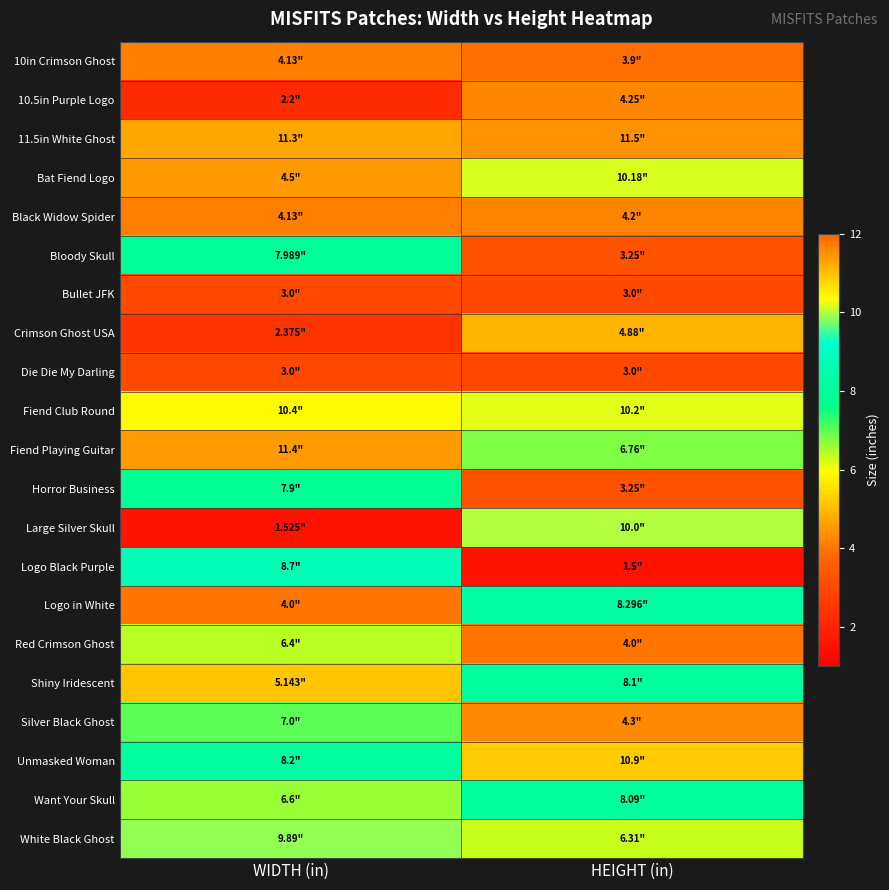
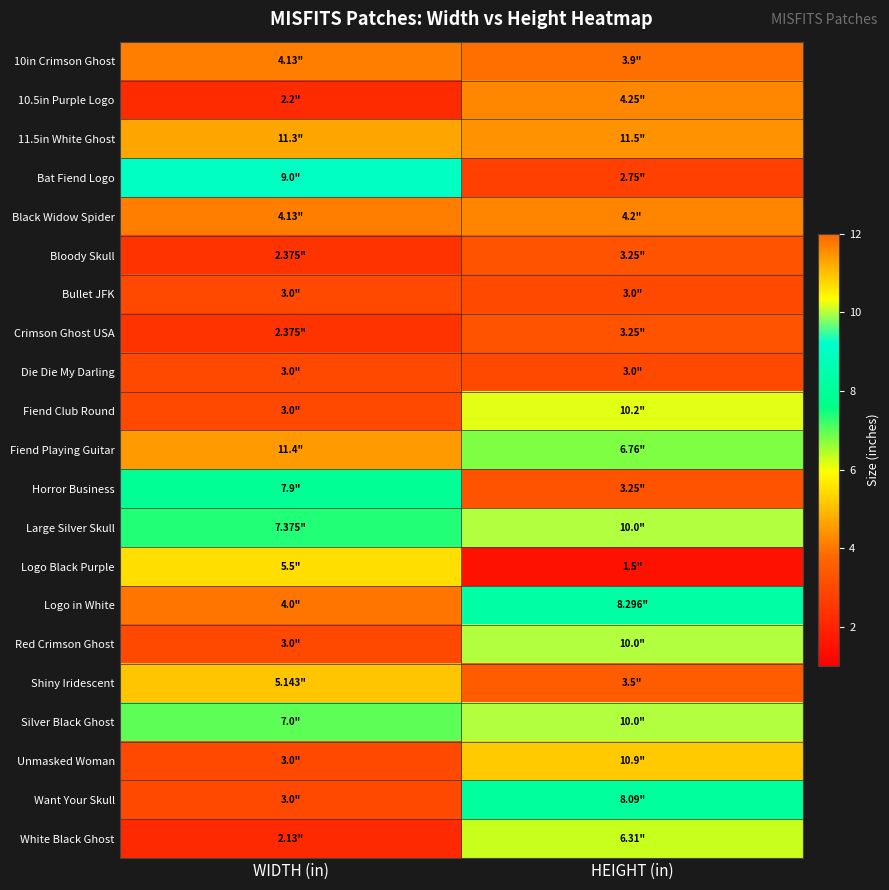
Bat Fiend Logo, WIDTH (in): 4.5" -> 9.0"
Bat Fiend Logo, HEIGHT (in): 10.18" -> 2.75"
Bloody Skull, WIDTH (in): 7.989" -> 2.375"
Crimson Ghost USA, HEIGHT (in): 4.88" -> 3.25"
Fiend Club Round, WIDTH (in): 10.4" -> 3.0"
Large Silver Skull, WIDTH (in): 1.525" -> 7.375"
Logo Black Purple, WIDTH (in): 8.7" -> 5.5"
Red Crimson Ghost, WIDTH (in): 6.4" -> 3.0"
Red Crimson Ghost, HEIGHT (in): 4.0" -> 10.0"
Shiny Iridescent, HEIGHT (in): 8.1" -> 3.5"
Silver Black Ghost, HEIGHT (in): 4.3" -> 10.0"
Unmasked Woman, WIDTH (in): 8.2" -> 3.0"
Want Your Skull, WIDTH (in): 6.6" -> 3.0"
White Black Ghost, WIDTH (in): 9.89" -> 2.13"
